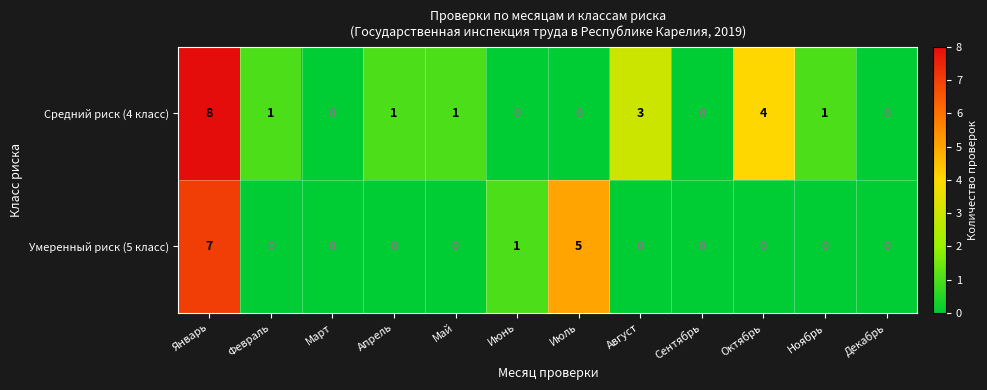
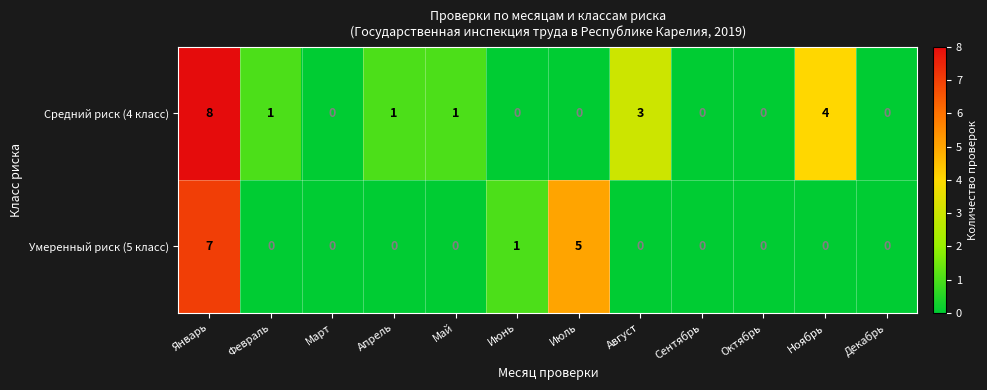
Средний риск (4 класс), Октябрь: 4 -> 0
Средний риск (4 класс), Ноябрь: 1 -> 4
